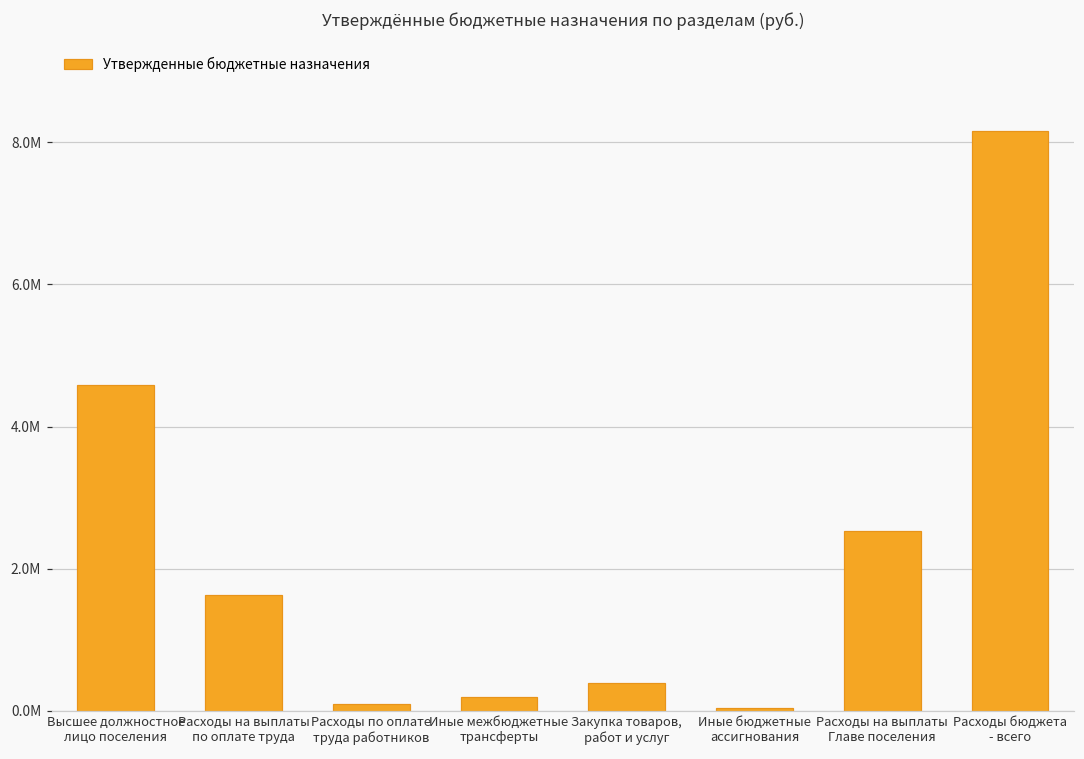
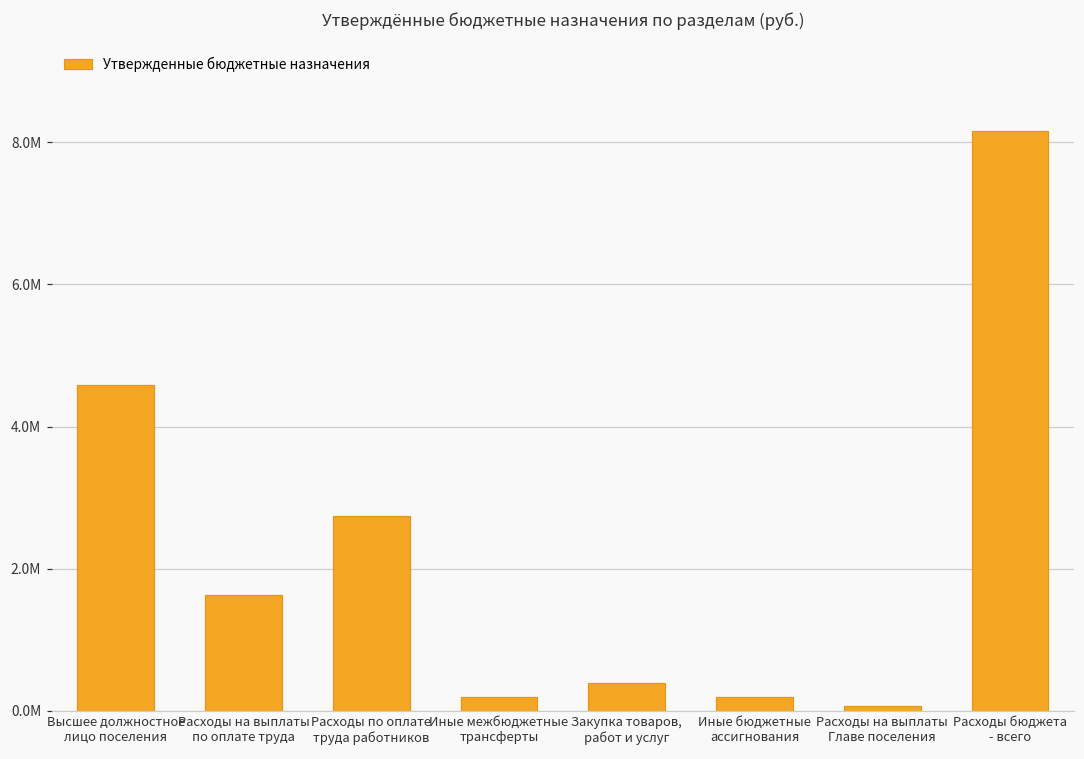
Расходы по оплате труда работников: 0.1М -> 2.7М
Иные бюджетные ассигнования: 0.0М -> 0.2М
Расходы на выплаты Главе поселения: 2.5М -> 0.1М
